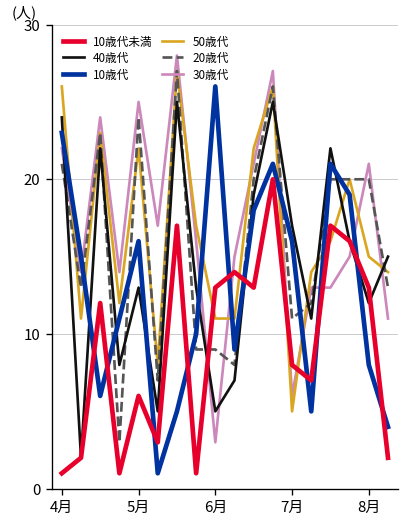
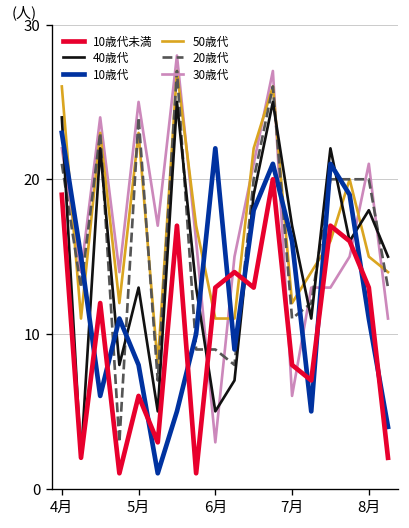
10歳代未満, 4月: 1 -> 19
10歳代, 5月: 16 -> 8
50歳代, 5月: 22 -> 23
10歳代, 6月: 26 -> 22
50歳代, 7月: 5 -> 12
10歳代, 8月: 8 -> 11
40歳代, 8月: 12 -> 18
